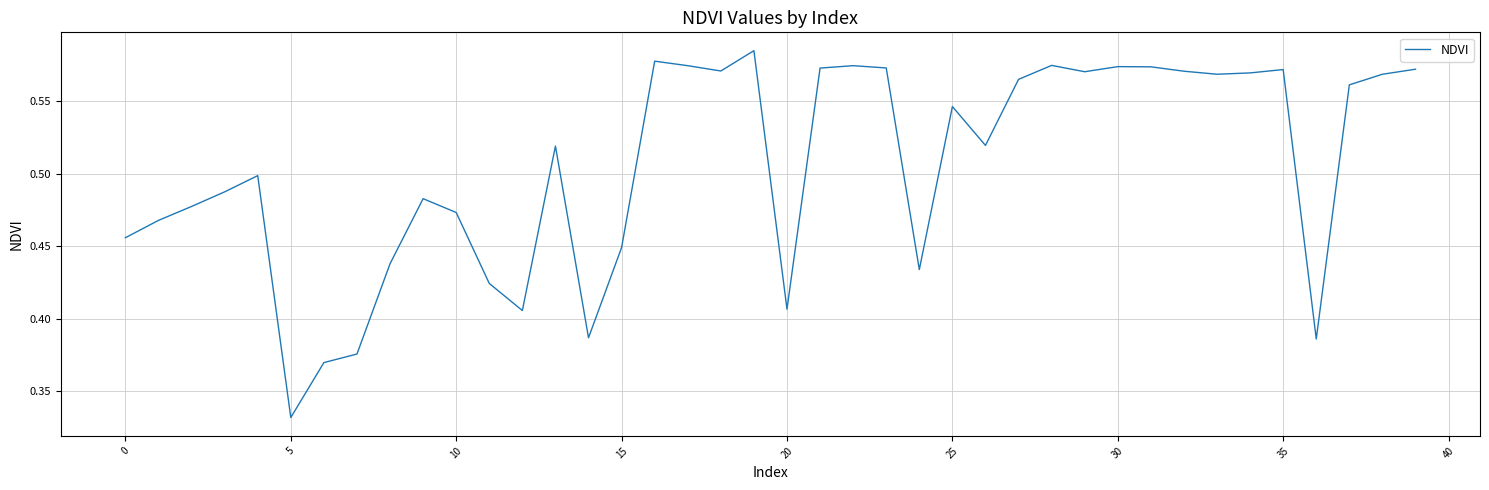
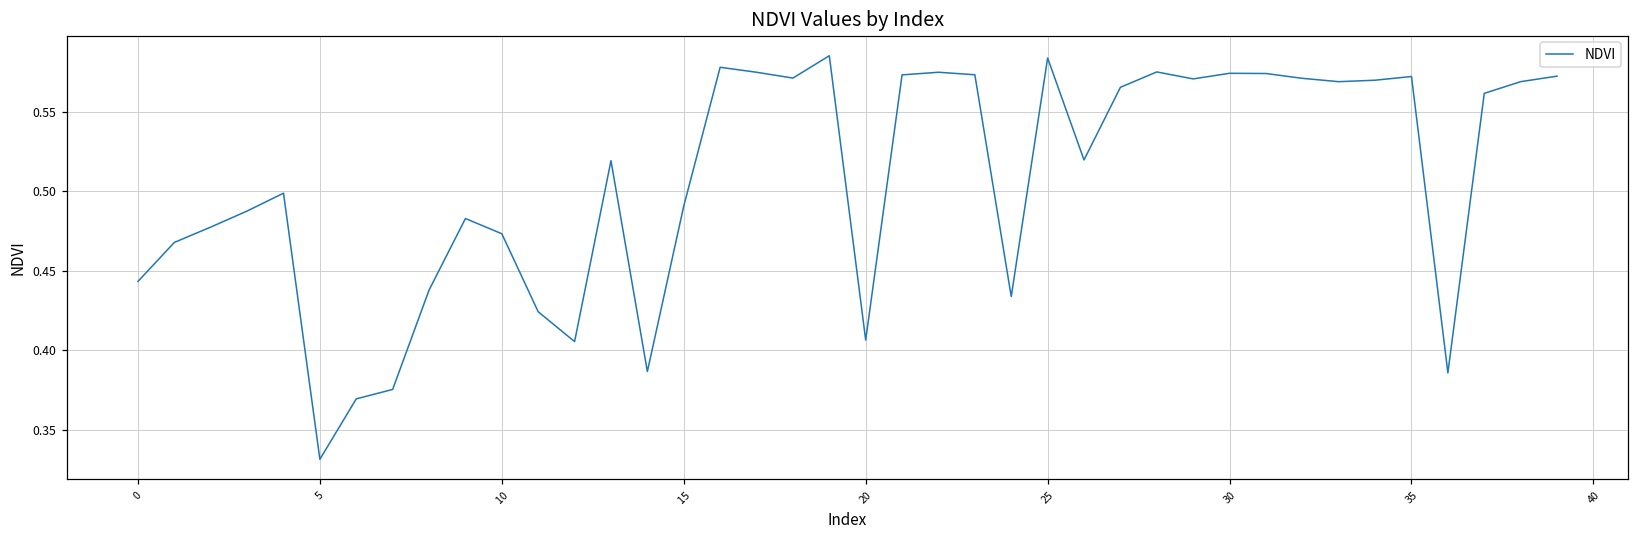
0: 0.456 -> 0.443
15: 0.449 -> 0.491
25: 0.546 -> 0.584
